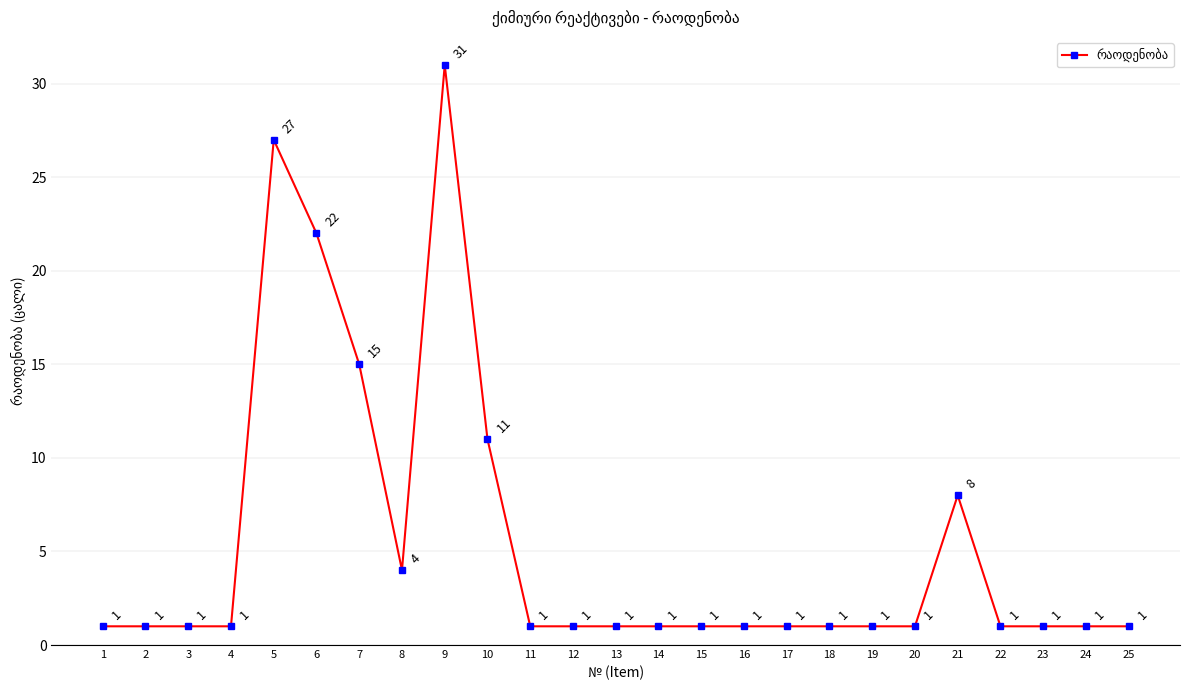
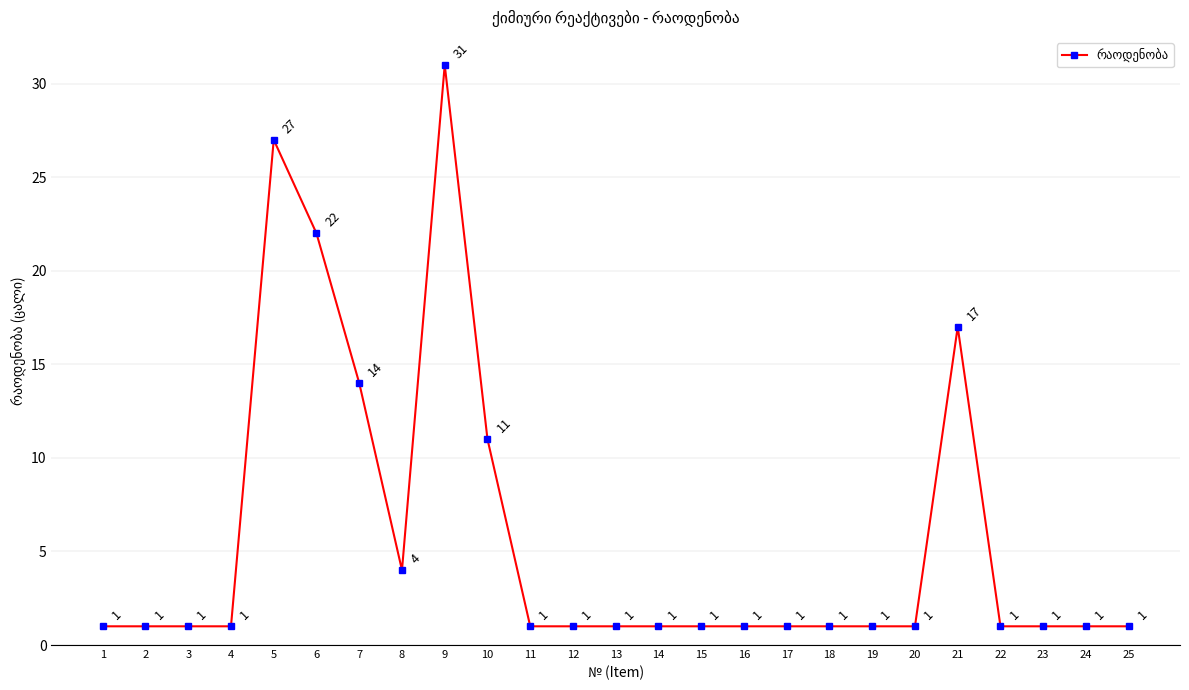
7: 15 -> 14
21: 8 -> 17
